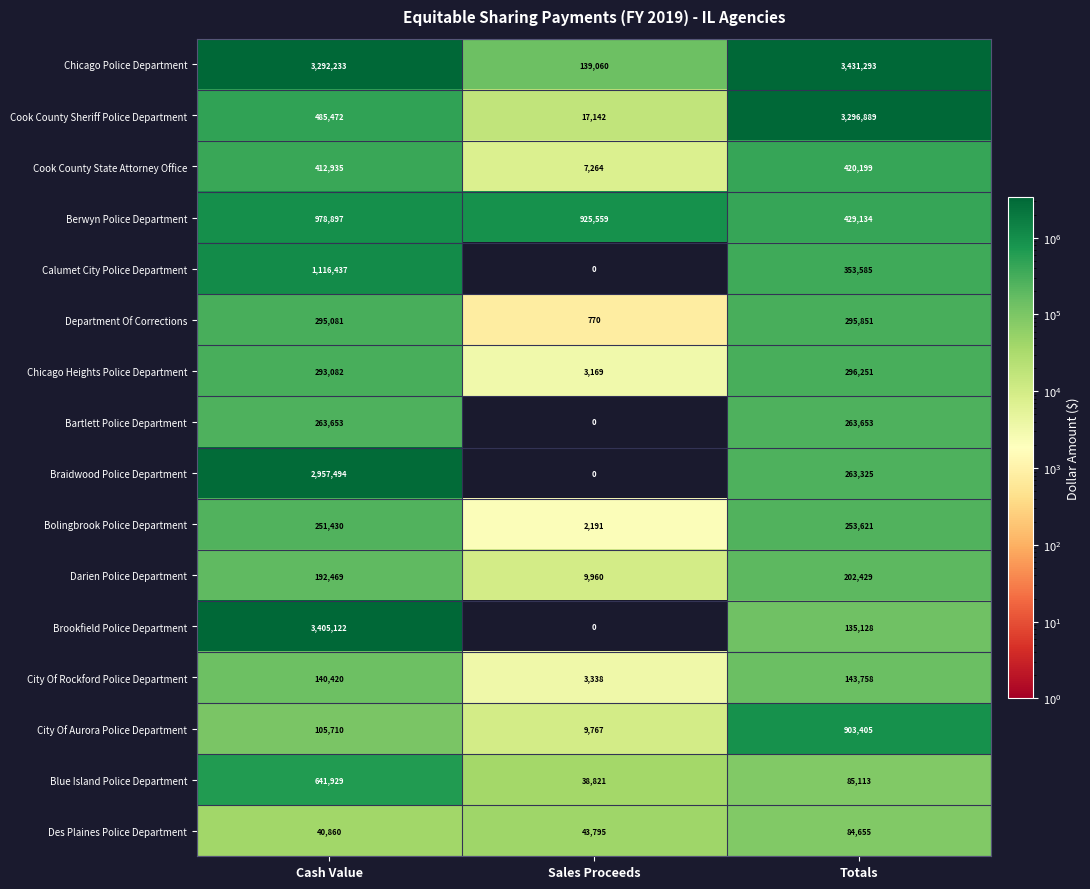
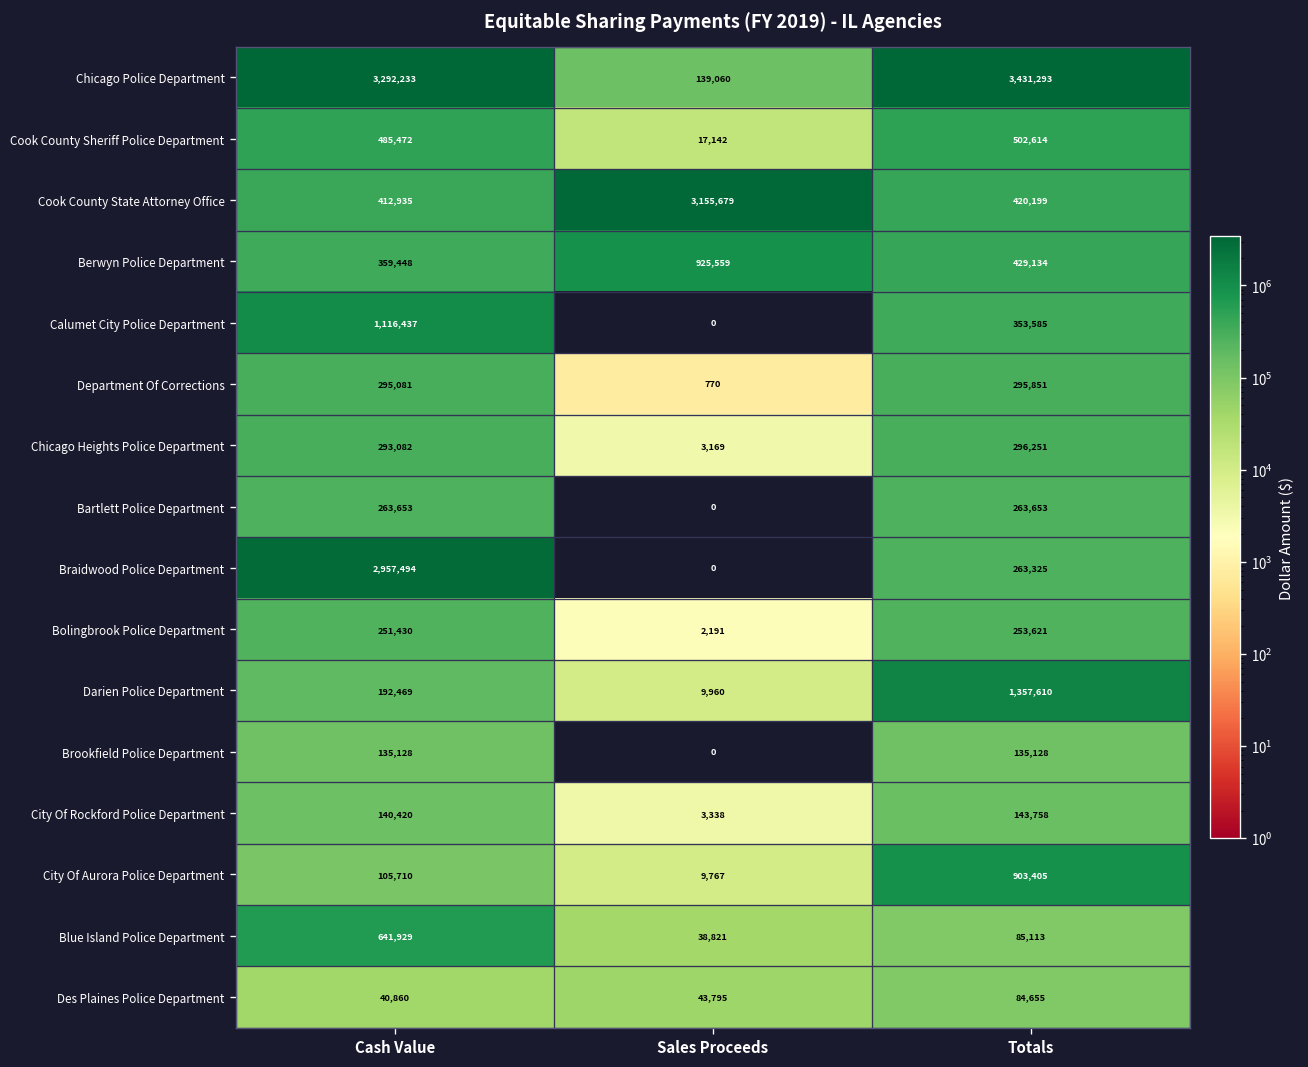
Cook County Sheriff Police Department, Totals: 3,296,889 -> 502,614
Cook County State Attorney Office, Sales Proceeds: 7,264 -> 3,155,679
Berwyn Police Department, Cash Value: 978,897 -> 359,448
Darien Police Department, Totals: 202,429 -> 1,357,610
Brookfield Police Department, Cash Value: 3,405,122 -> 135,128
